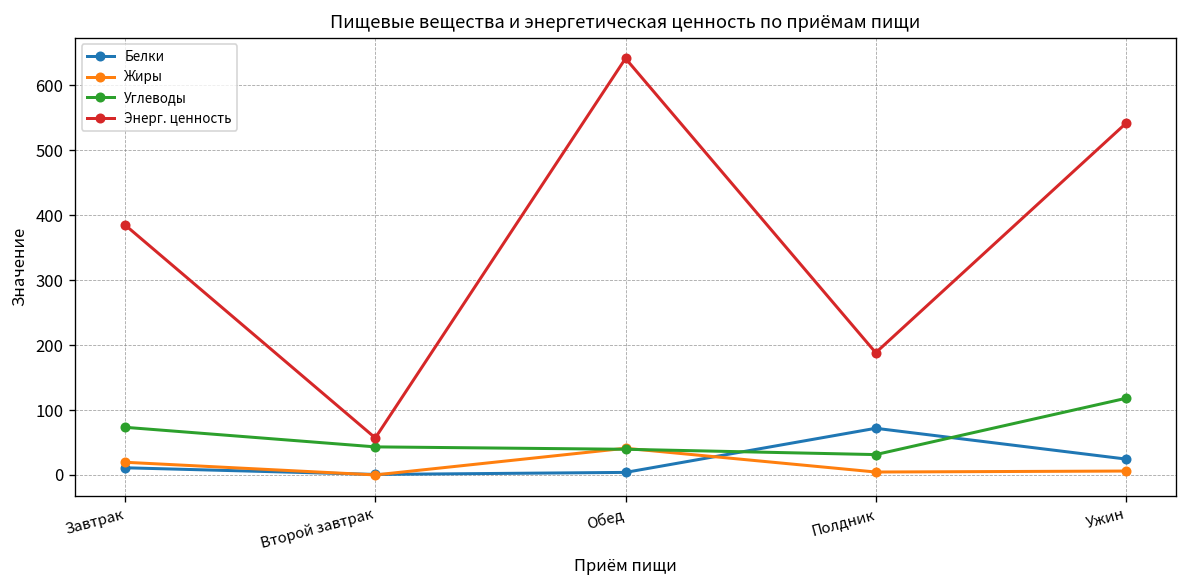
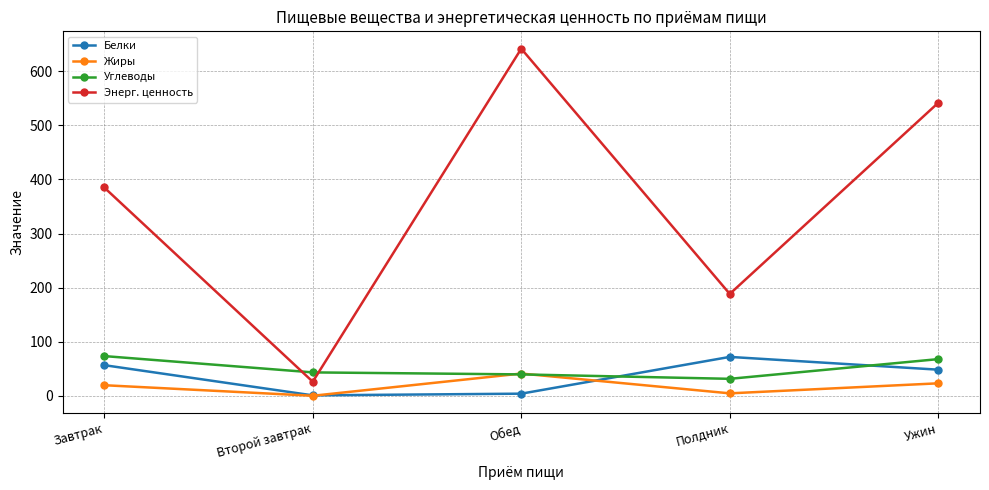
Белки, Завтрак: 10 -> 60
Энерг. ценность, Второй завтрак: 60 -> 30
Белки, Ужин: 20 -> 50
Жиры, Ужин: 10 -> 20
Углеводы, Ужин: 120 -> 70
